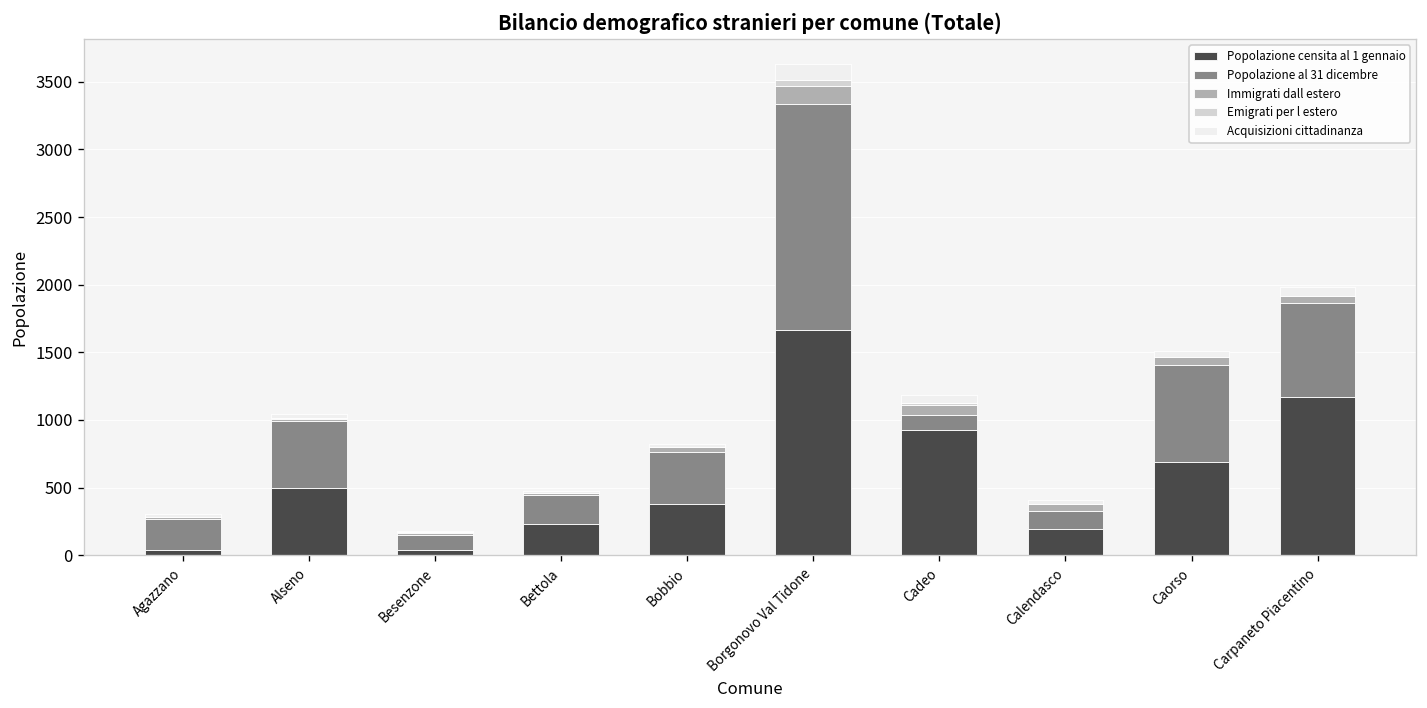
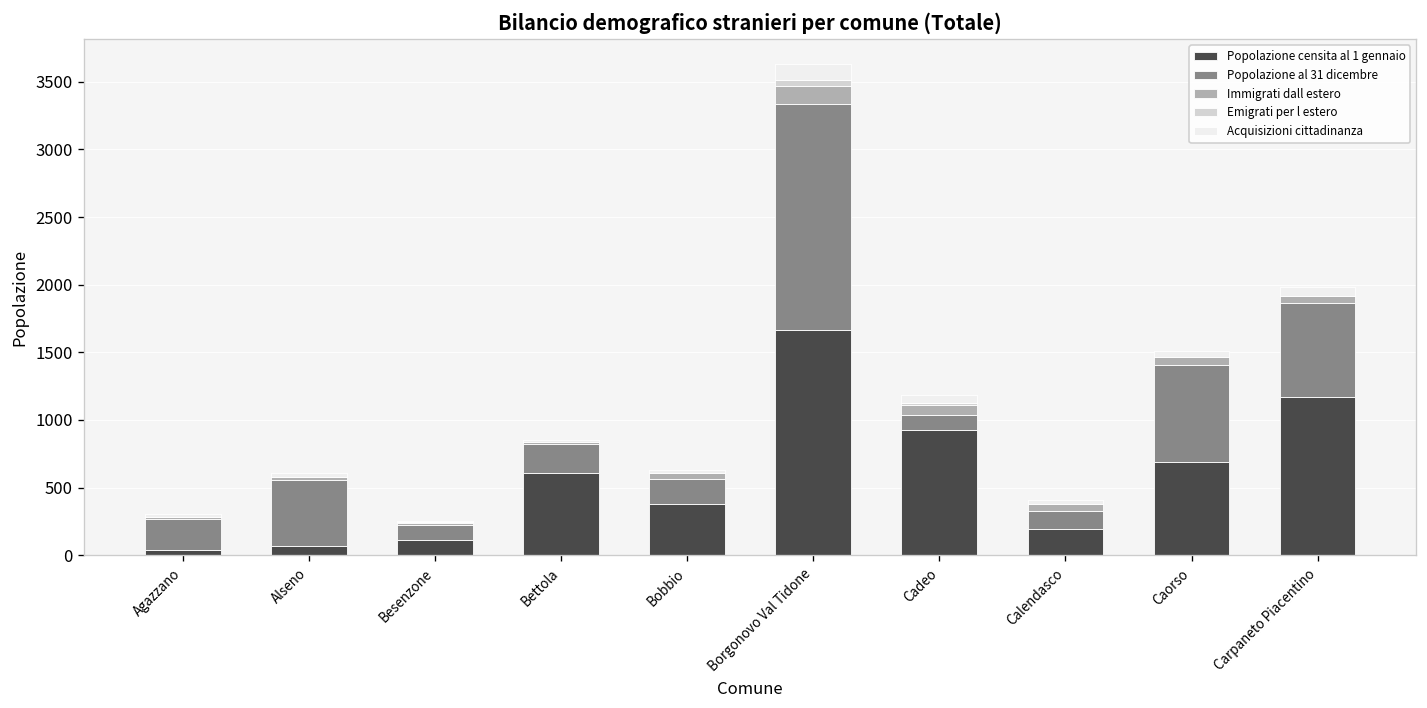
Popolazione censita al 1 gennaio, Alseno: 500 -> 70
Popolazione censita al 1 gennaio, Besenzone: 40 -> 110
Popolazione censita al 1 gennaio, Bettola: 230 -> 610
Popolazione al 31 dicembre, Bobbio: 380 -> 190
